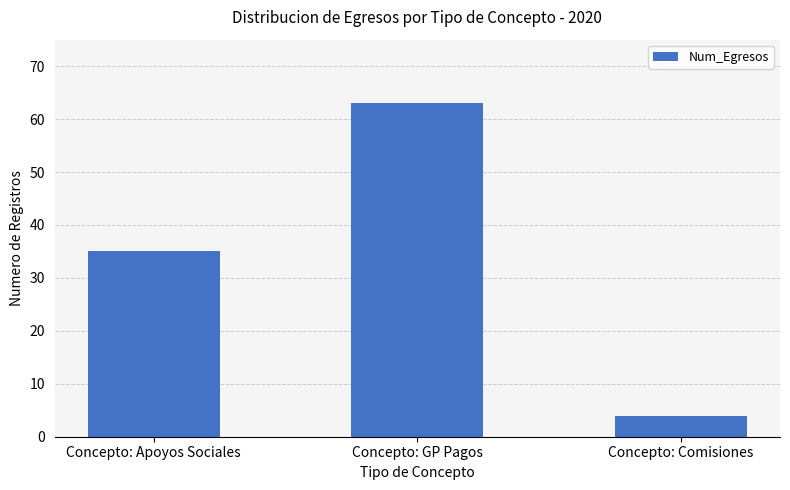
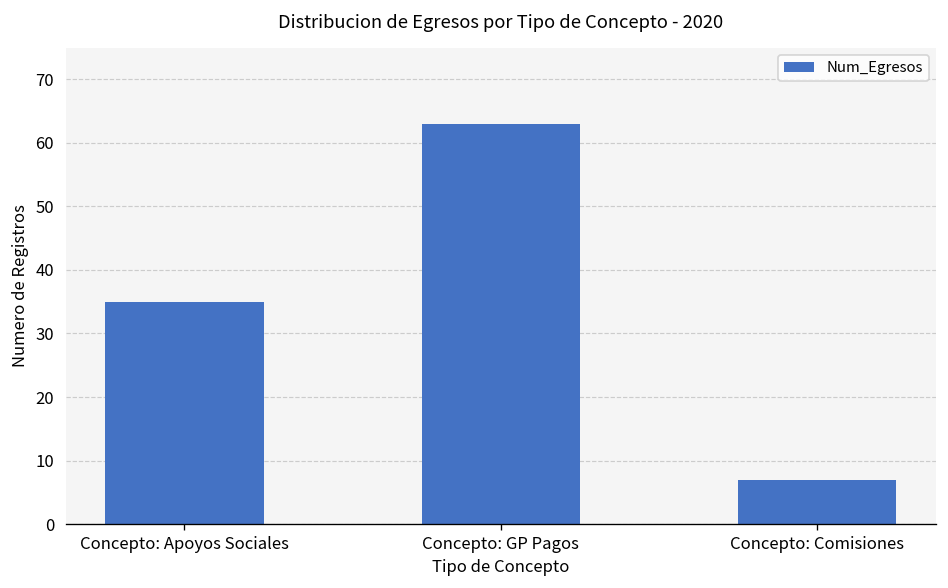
Concepto: Comisiones: 4 -> 7
